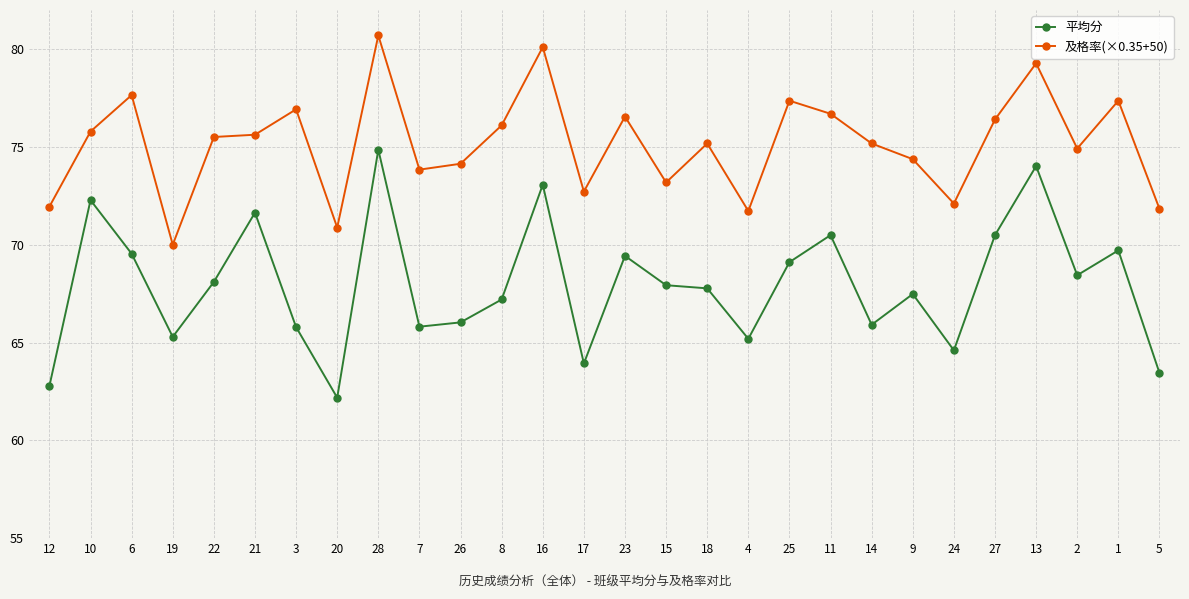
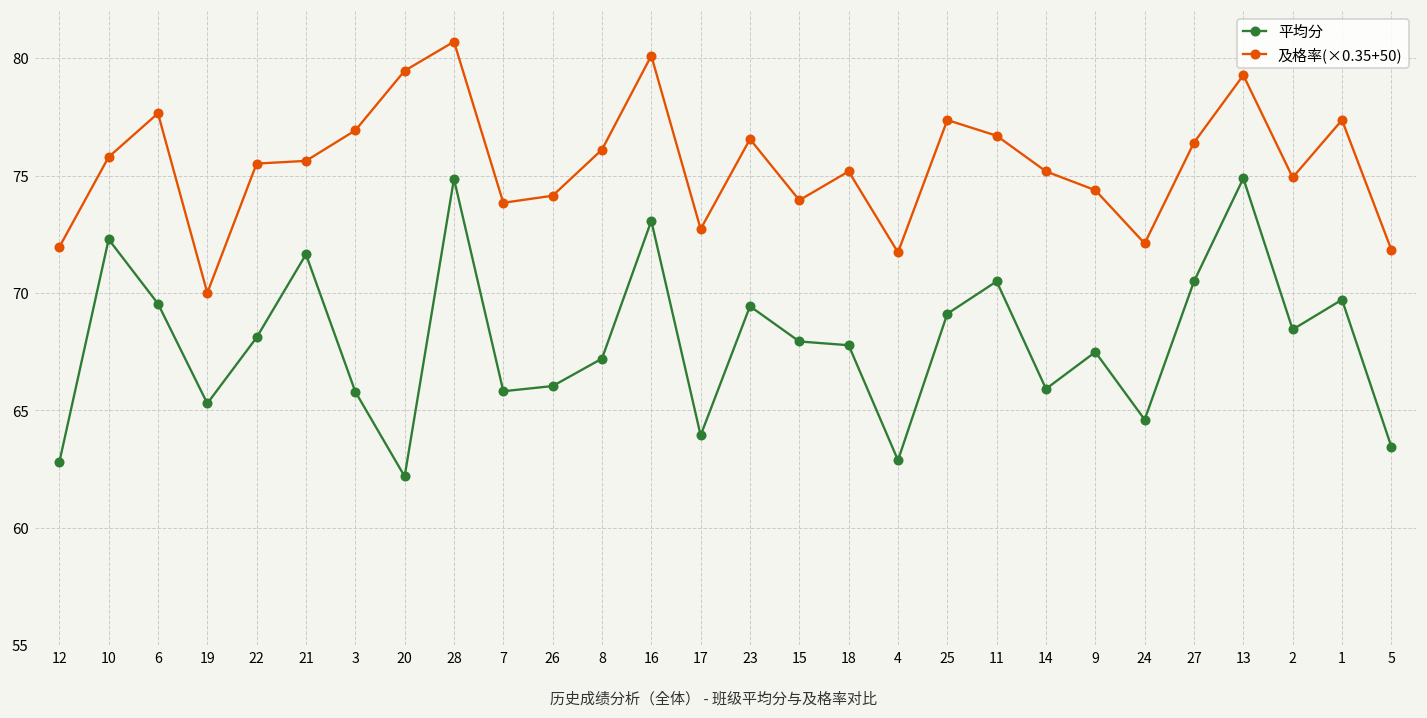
及格率(×0.35+50), 20: 70.9 -> 79.5
及格率(×0.35+50), 15: 73.2 -> 73.9
平均分, 4: 65.2 -> 62.9
平均分, 13: 74.0 -> 74.9
